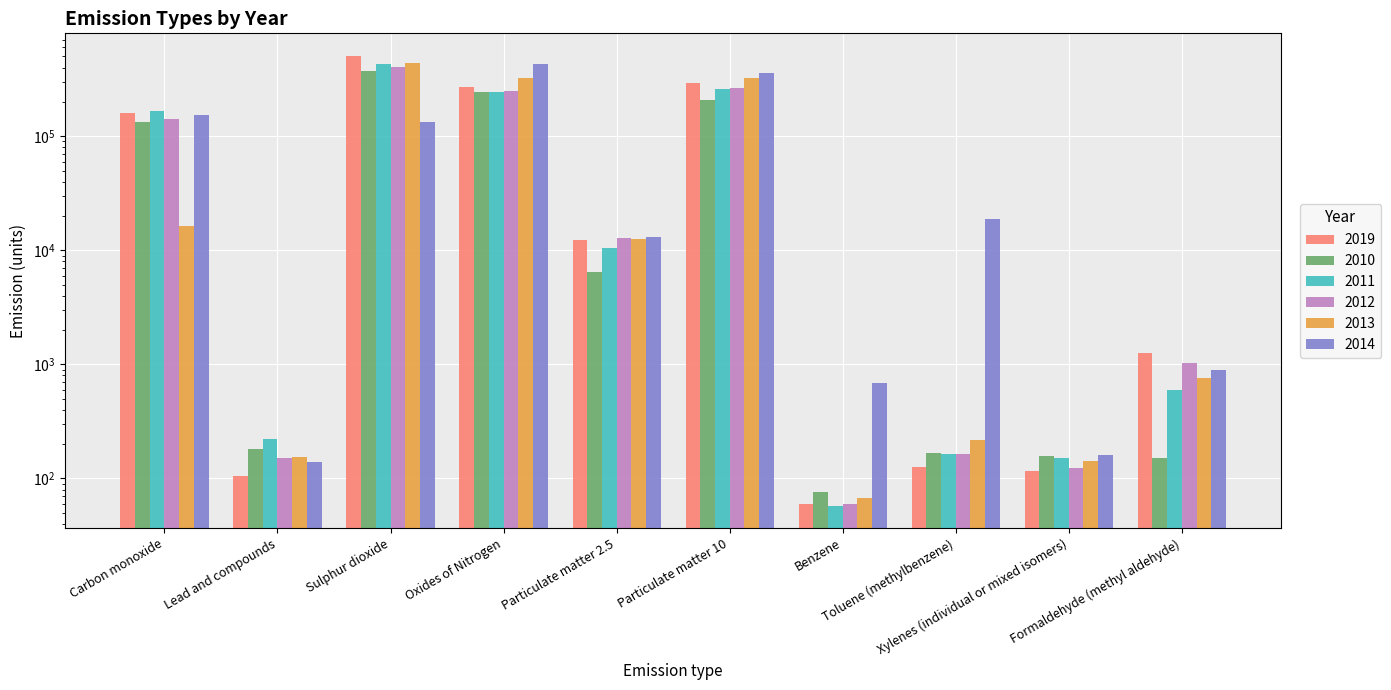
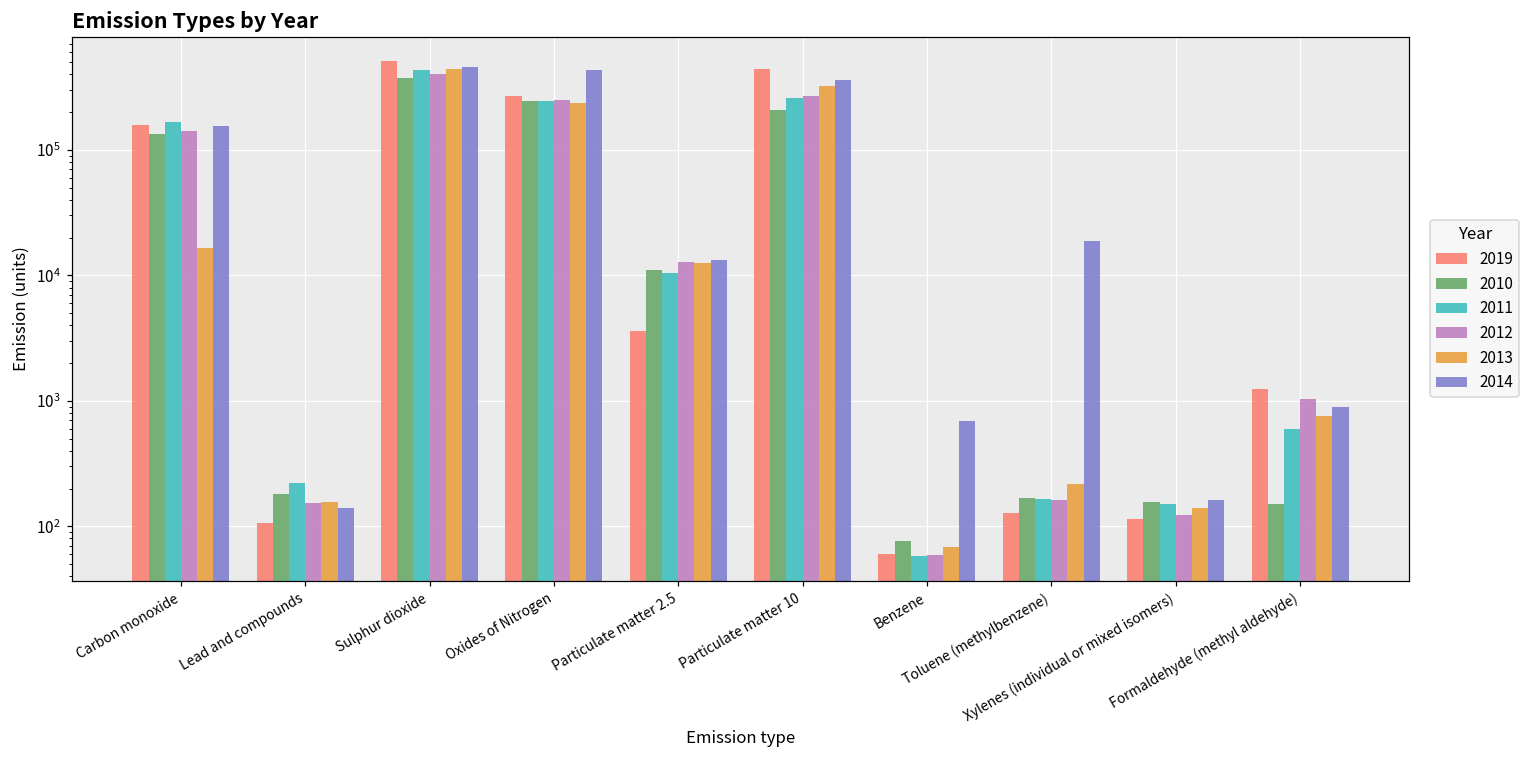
2014, Sulphur dioxide: 130000 -> 460000
2013, Oxides of Nitrogen: 330000 -> 230000
2019, Particulate matter 2.5: 12000 -> 3600
2010, Particulate matter 2.5: 6000 -> 11000
2019, Particulate matter 10: 290000 -> 440000
